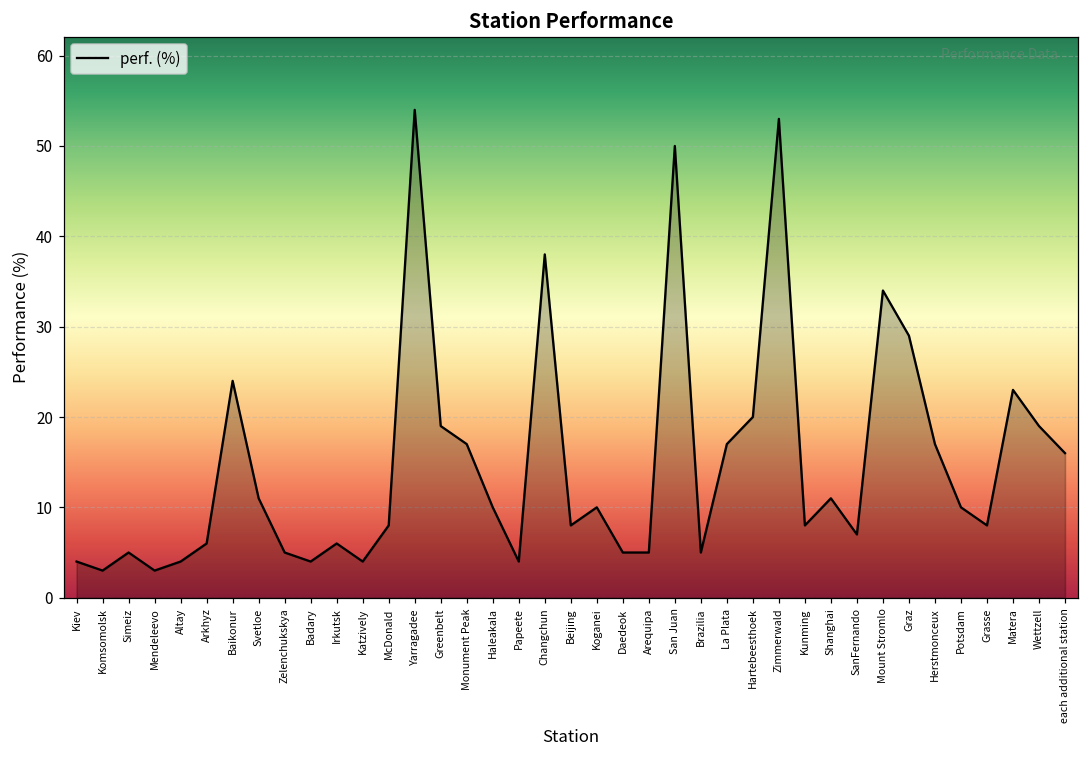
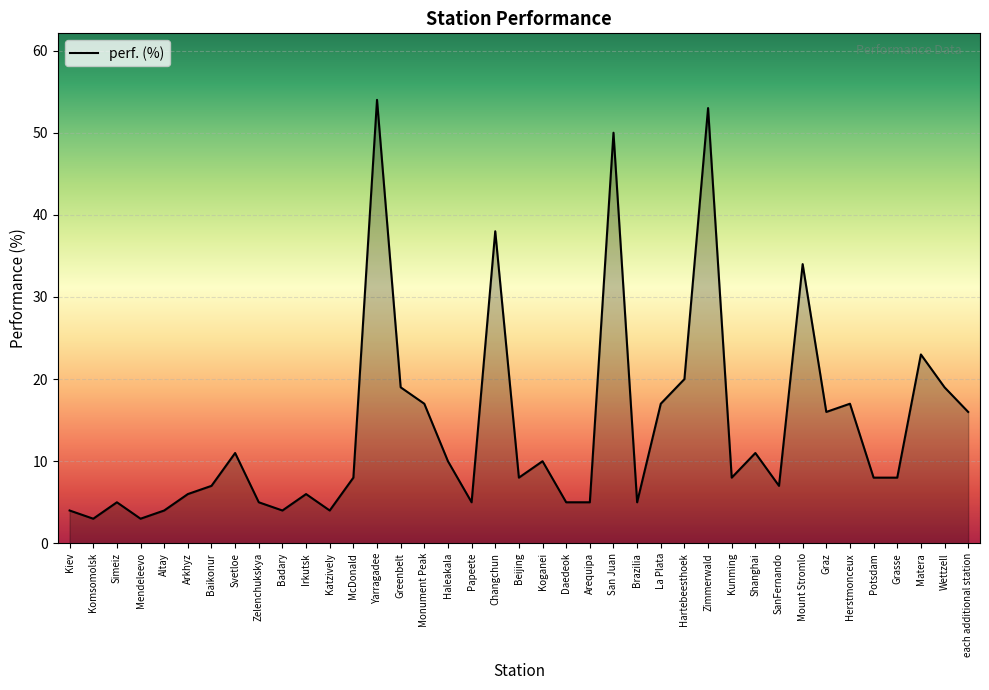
Baikonur: 24 -> 7
Papeete: 4 -> 5
Graz: 29 -> 16
Potsdam: 10 -> 8
